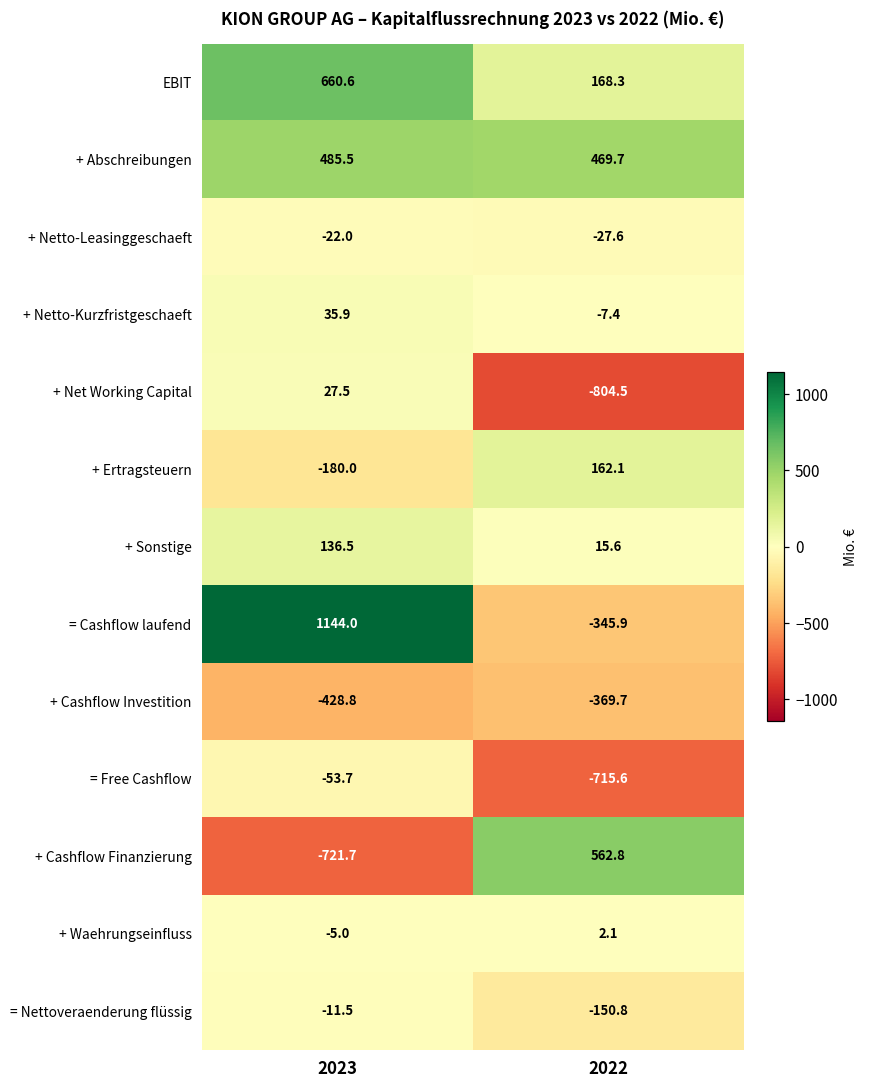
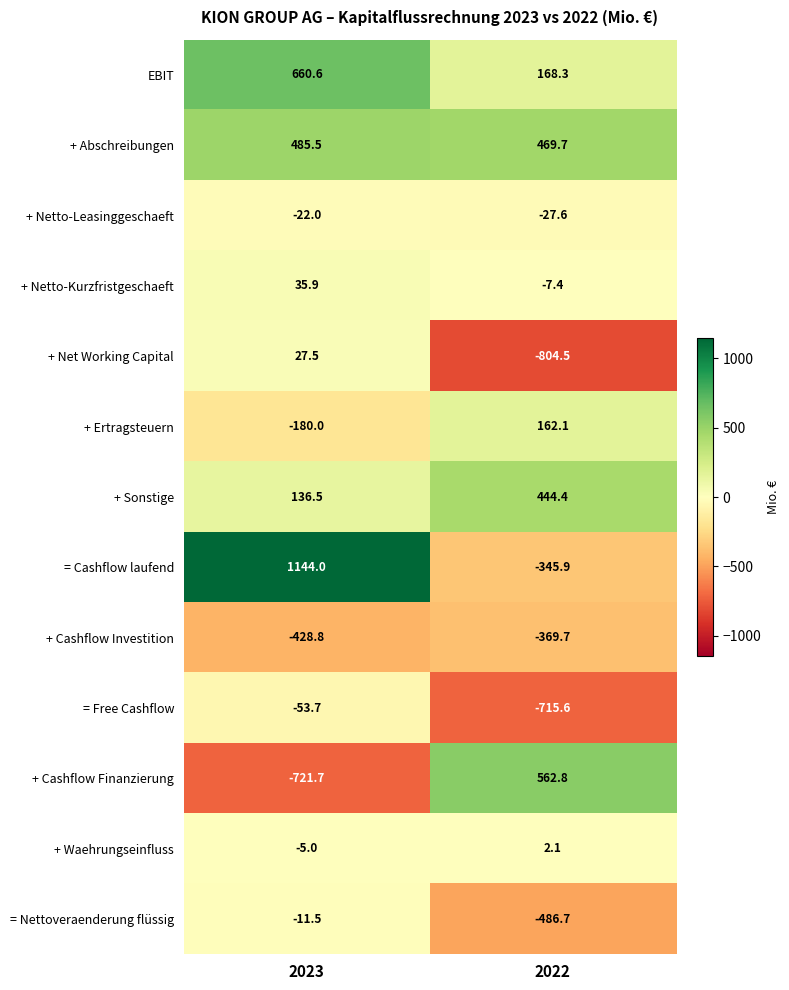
+ Sonstige, 2022: 15.6 -> 444.4
= Nettoveraenderung flüssig, 2022: -150.8 -> -486.7
